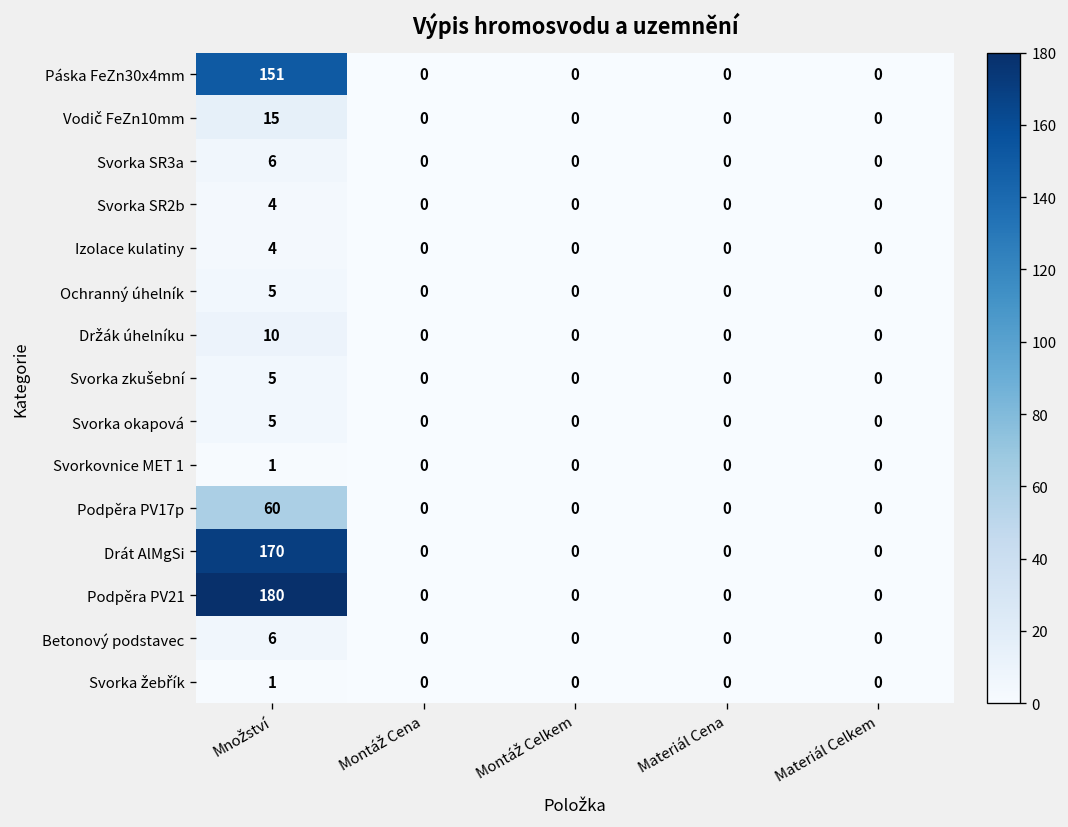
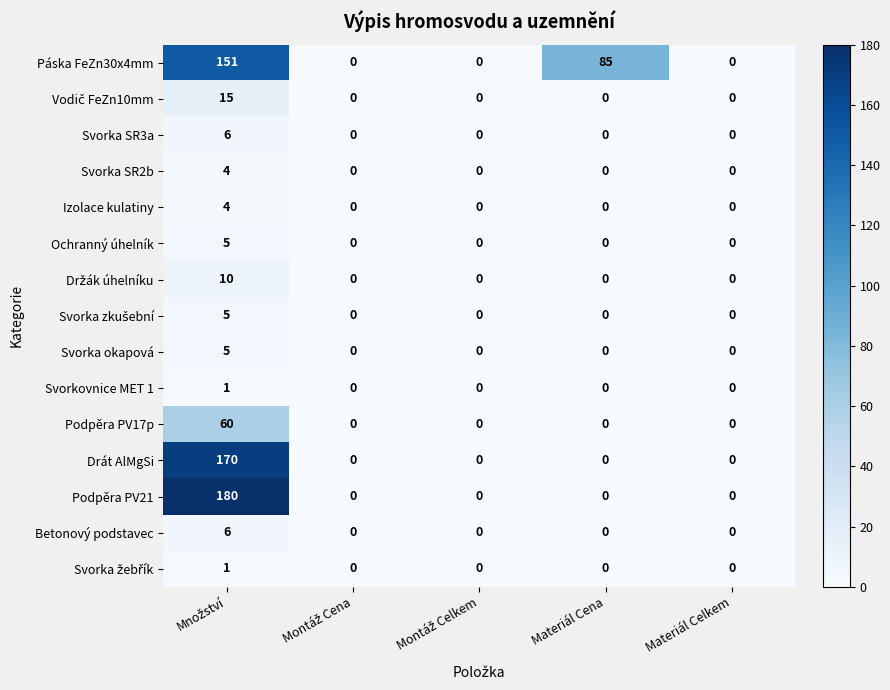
Páska FeZn30x4mm, Materiál Cena: 0 -> 85
